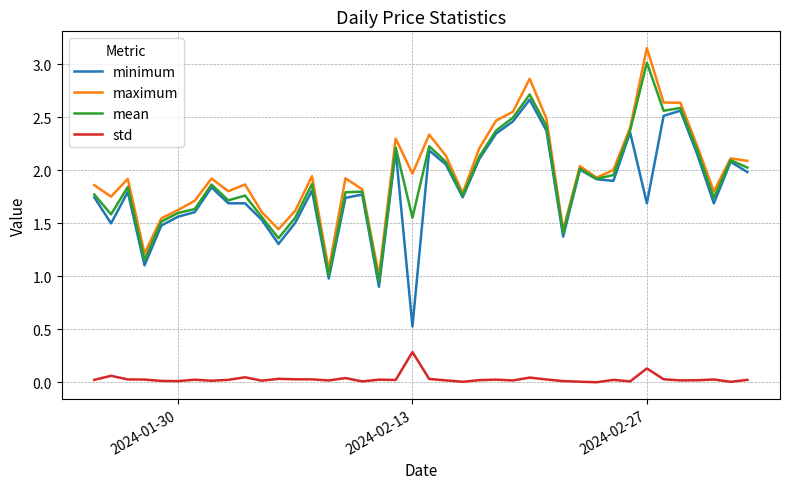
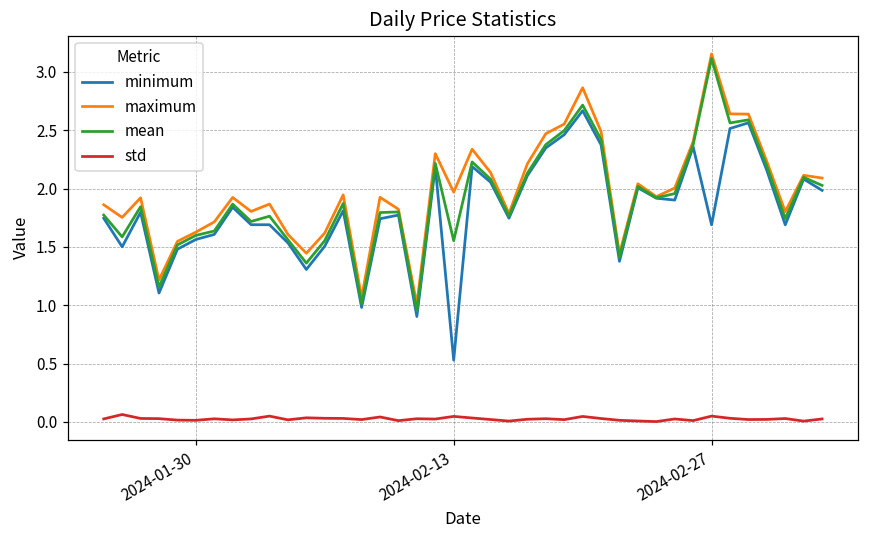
std, 2024-02-13: 0.29 -> 0.05
mean, 2024-02-27: 3.02 -> 3.11
std, 2024-02-27: 0.13 -> 0.05
